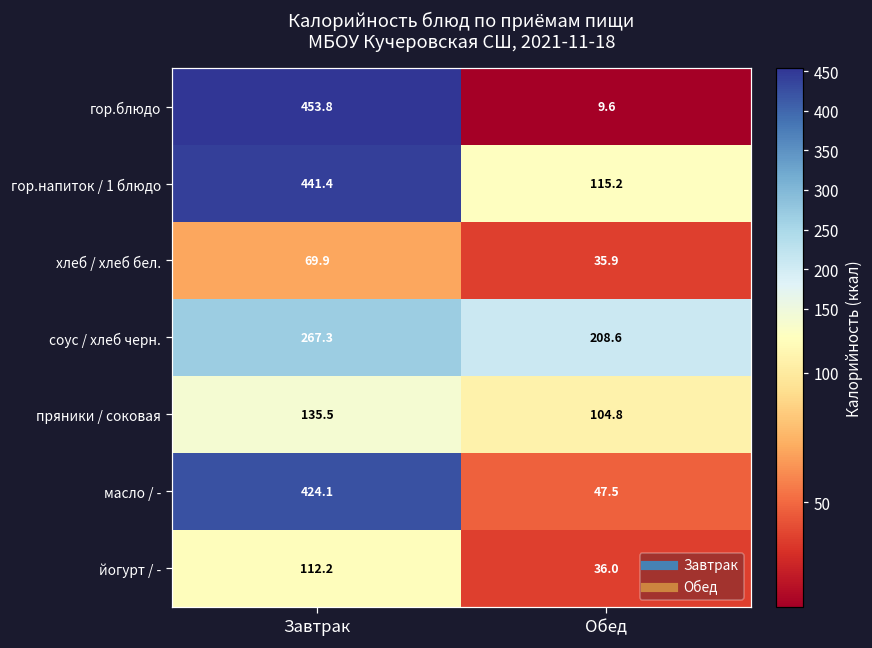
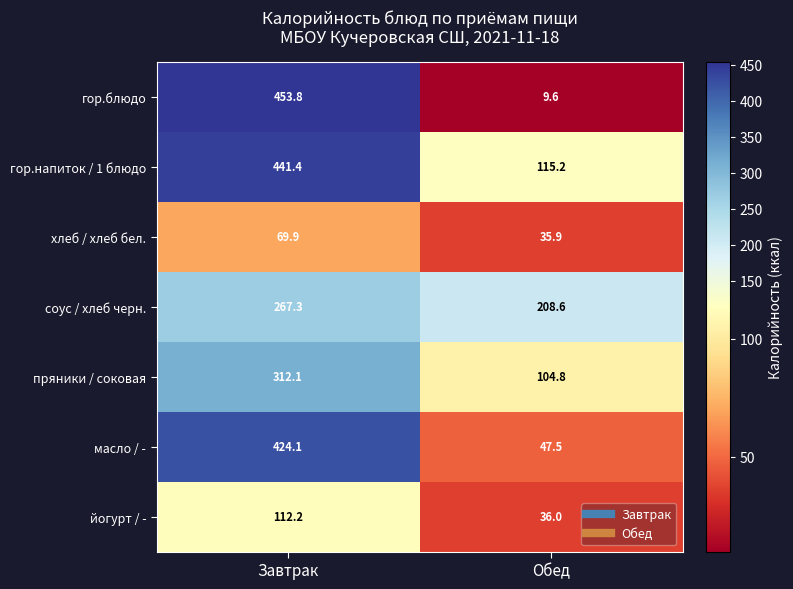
пряники / соковая, Завтрак: 135.5 -> 312.1
